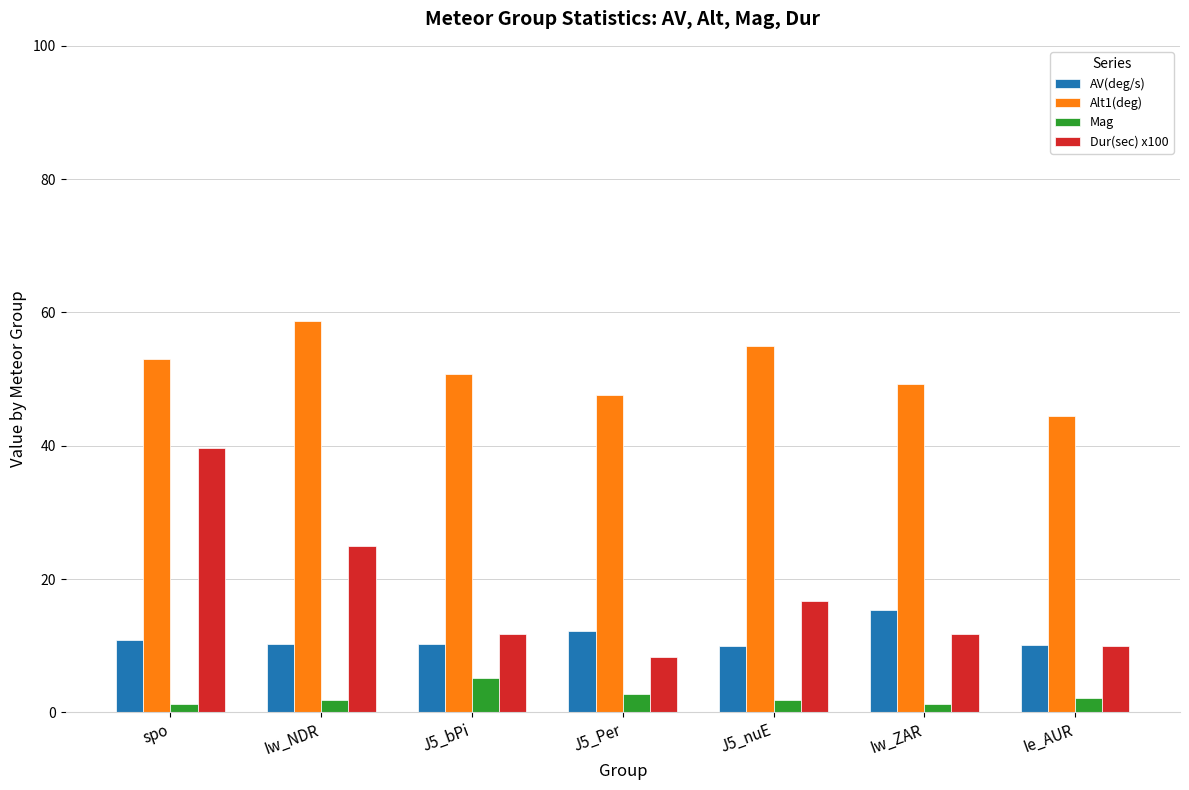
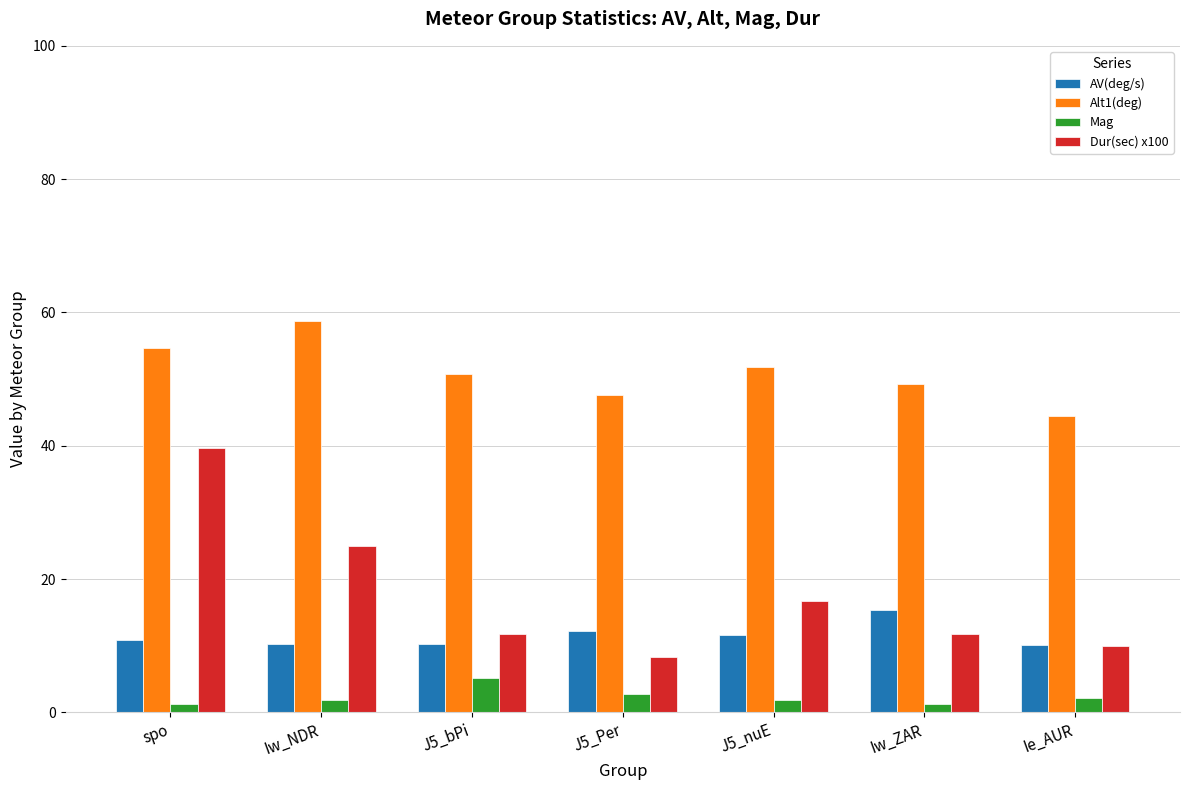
Alt1(deg), spo: 53 -> 55
AV(deg/s), J5_nuE: 10 -> 12
Alt1(deg), J5_nuE: 55 -> 52
